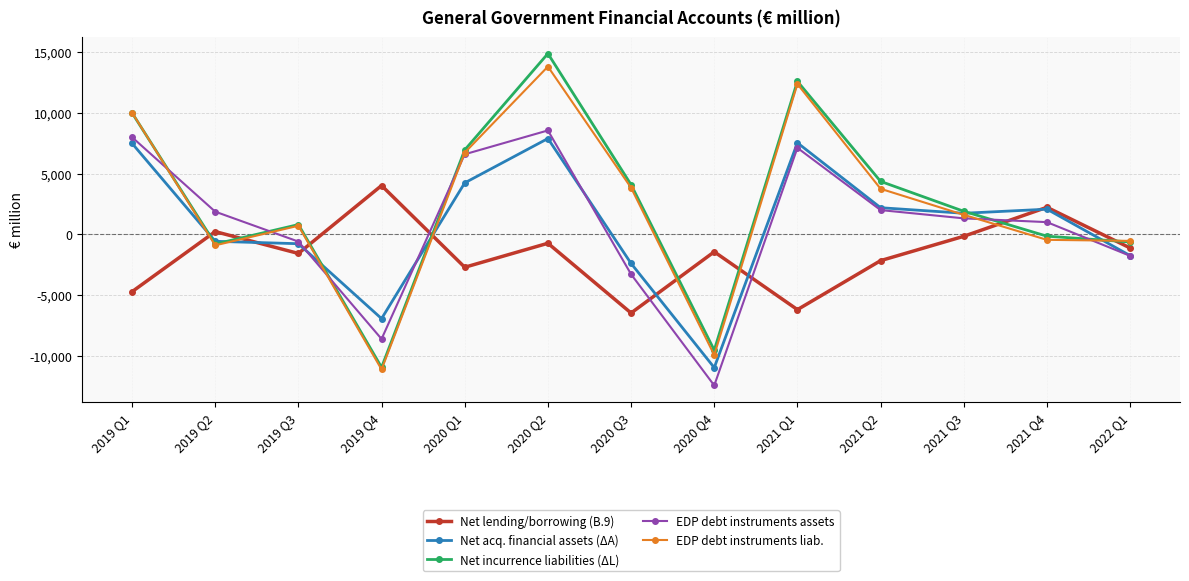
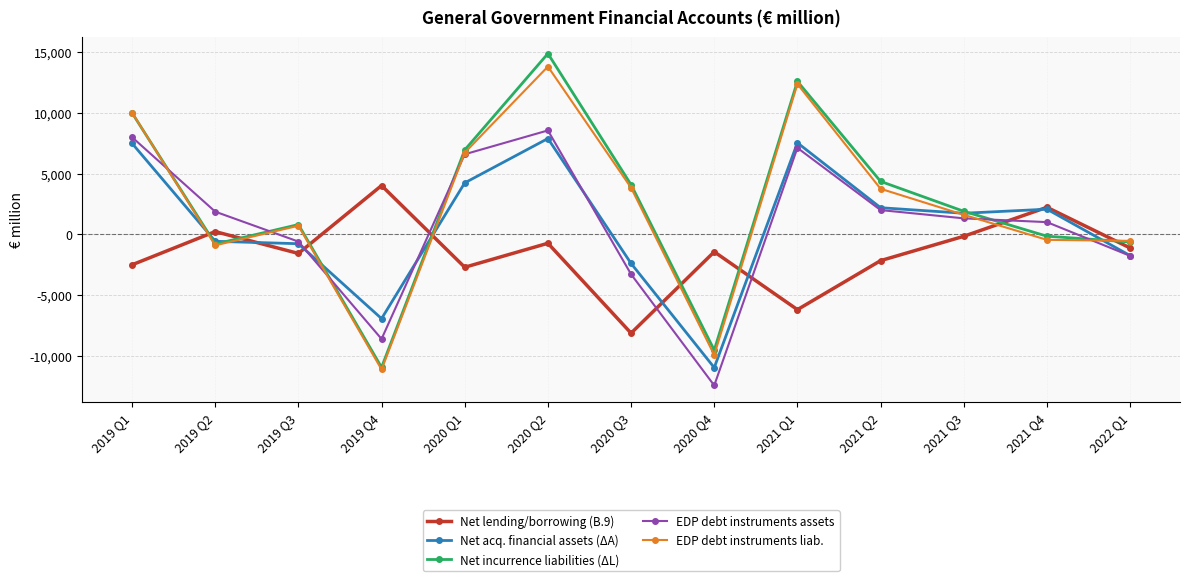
Net lending/borrowing (B.9), 2019 Q1: -4,700 -> -2,500
Net lending/borrowing (B.9), 2020 Q3: -6,500 -> -8,100
